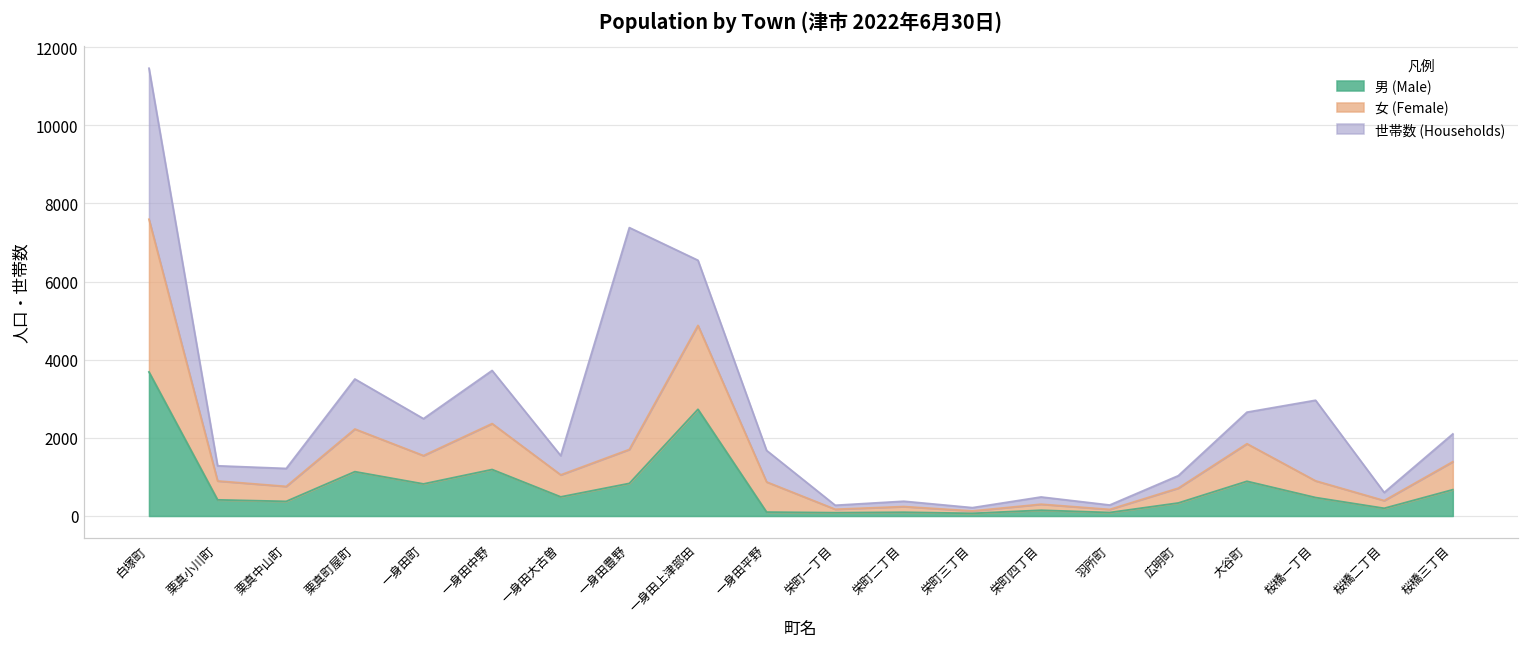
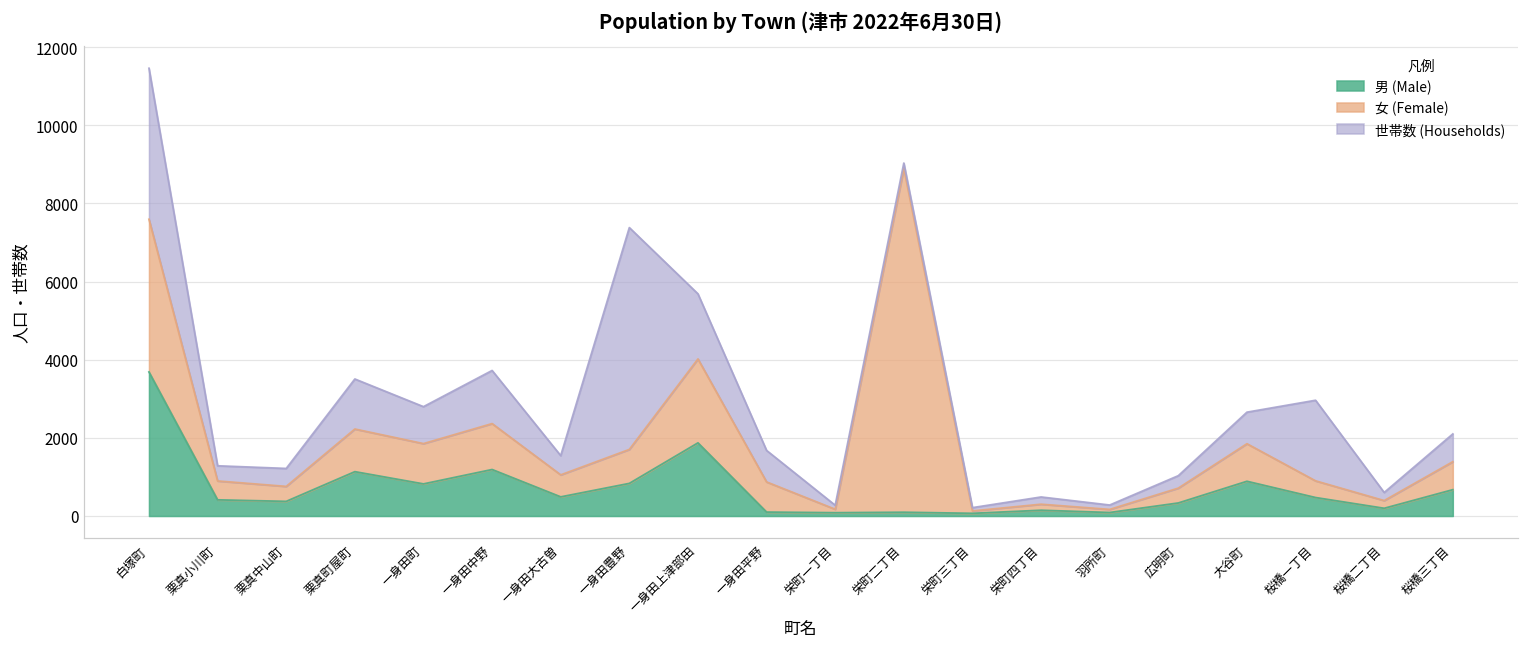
女 (Female), 一身田町: 700 -> 1000
男 (Male), 一身田上津部田: 2700 -> 1900
女 (Female), 栄町二丁目: 100 -> 8800
